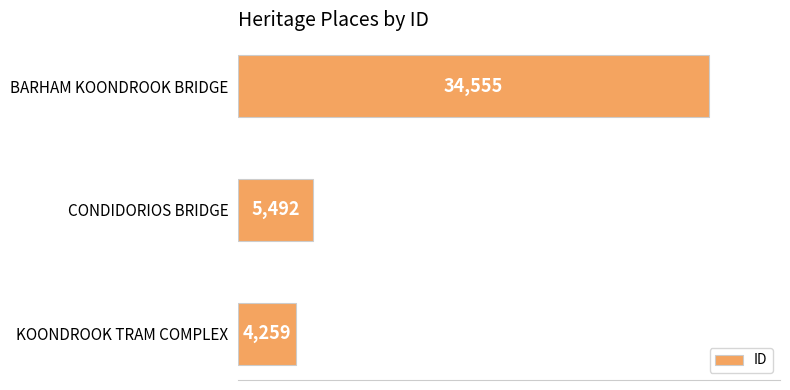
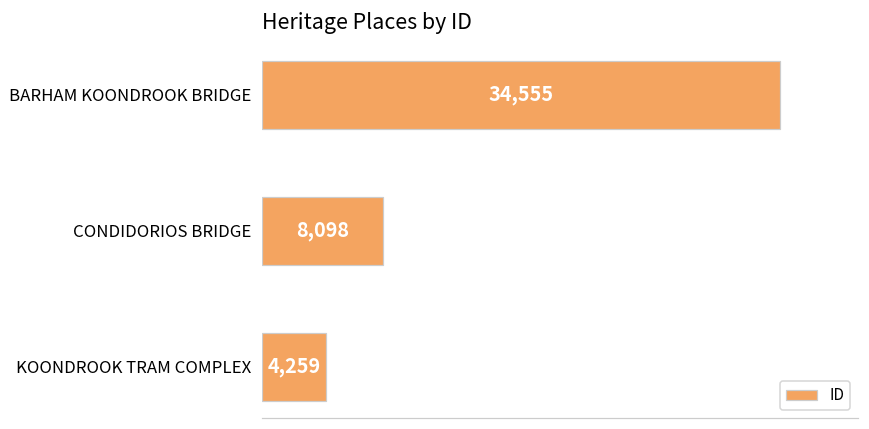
CONDIDORIOS BRIDGE: 5,492 -> 8,098
